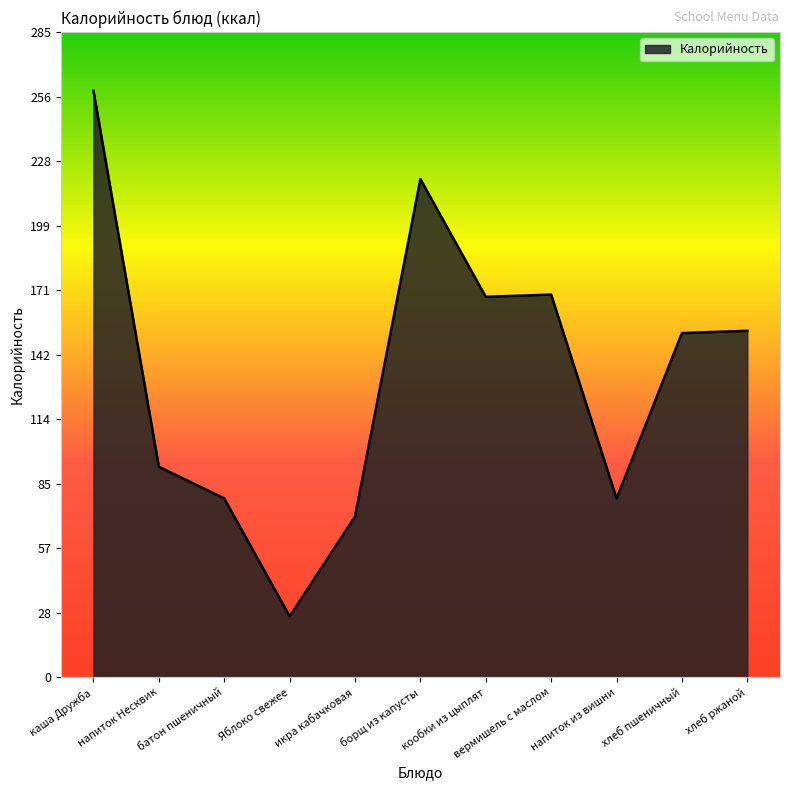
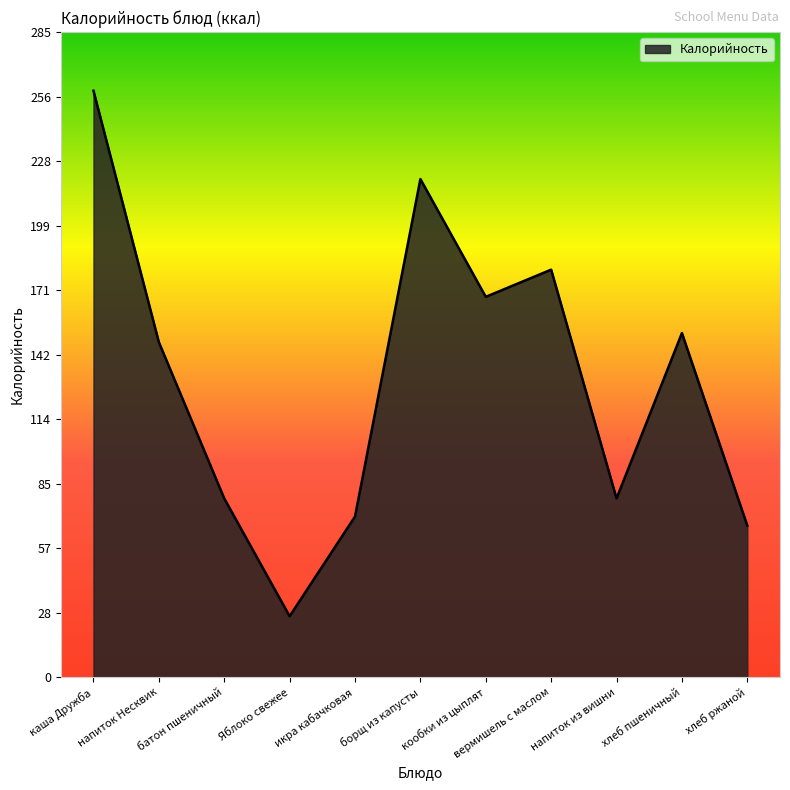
напиток Несквик: 93 -> 148
вермишель с маслом: 169 -> 180
хлеб ржаной: 153 -> 67
